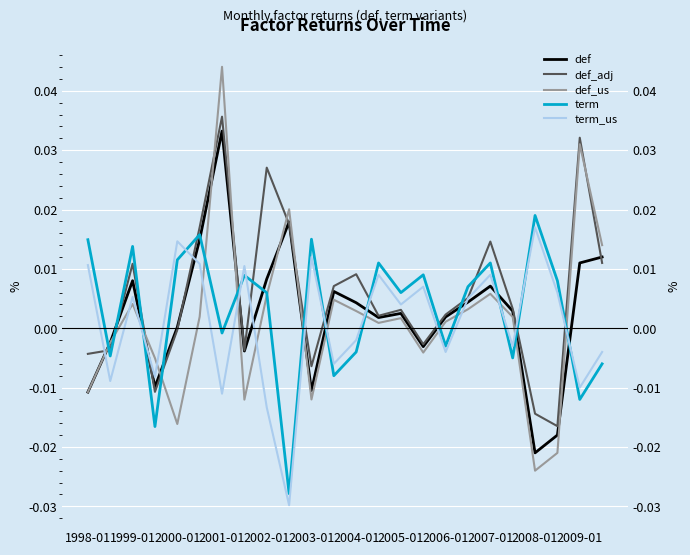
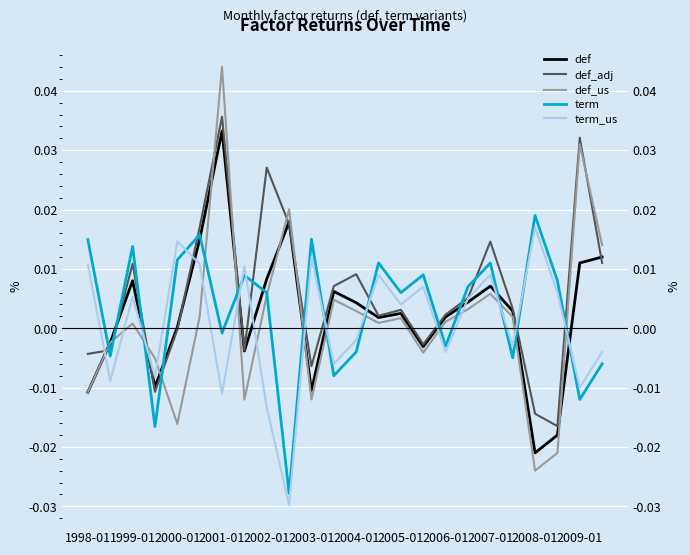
def_us, 1999-01: 0.004 -> 0.001
